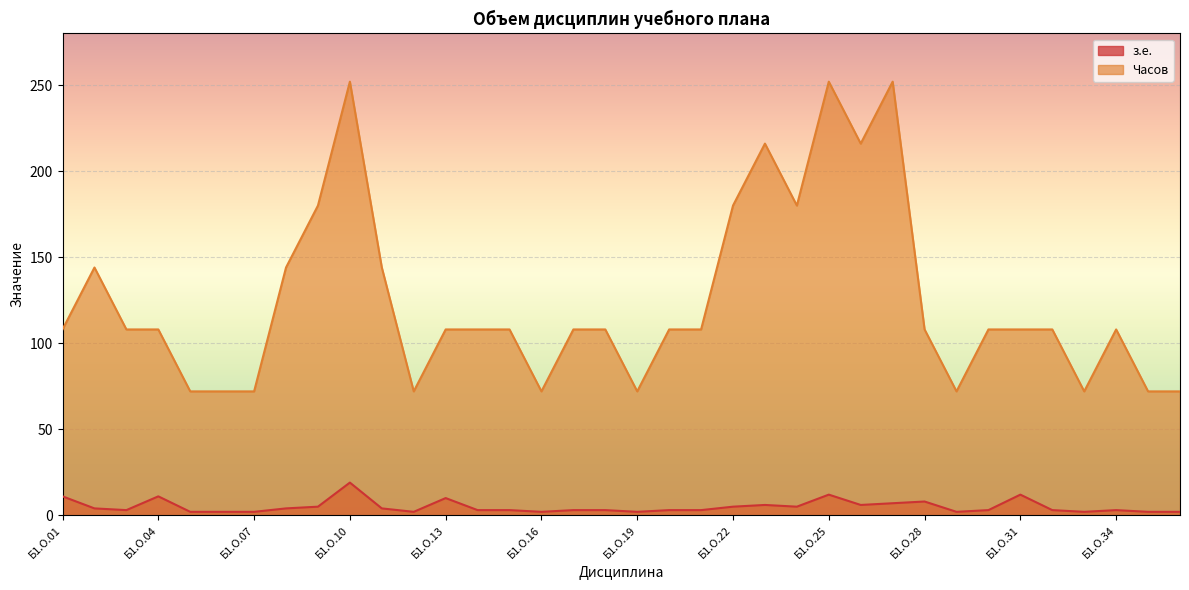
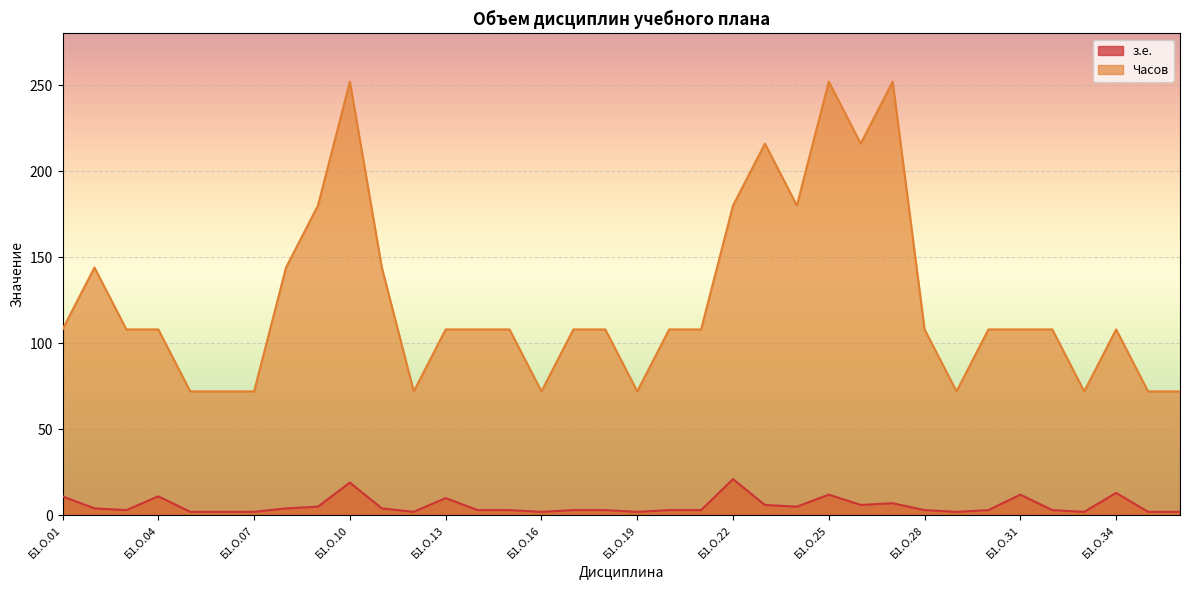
з.е., Б1.О.22: 5 -> 21
з.е., Б1.О.28: 8 -> 3
з.е., Б1.О.34: 3 -> 13
